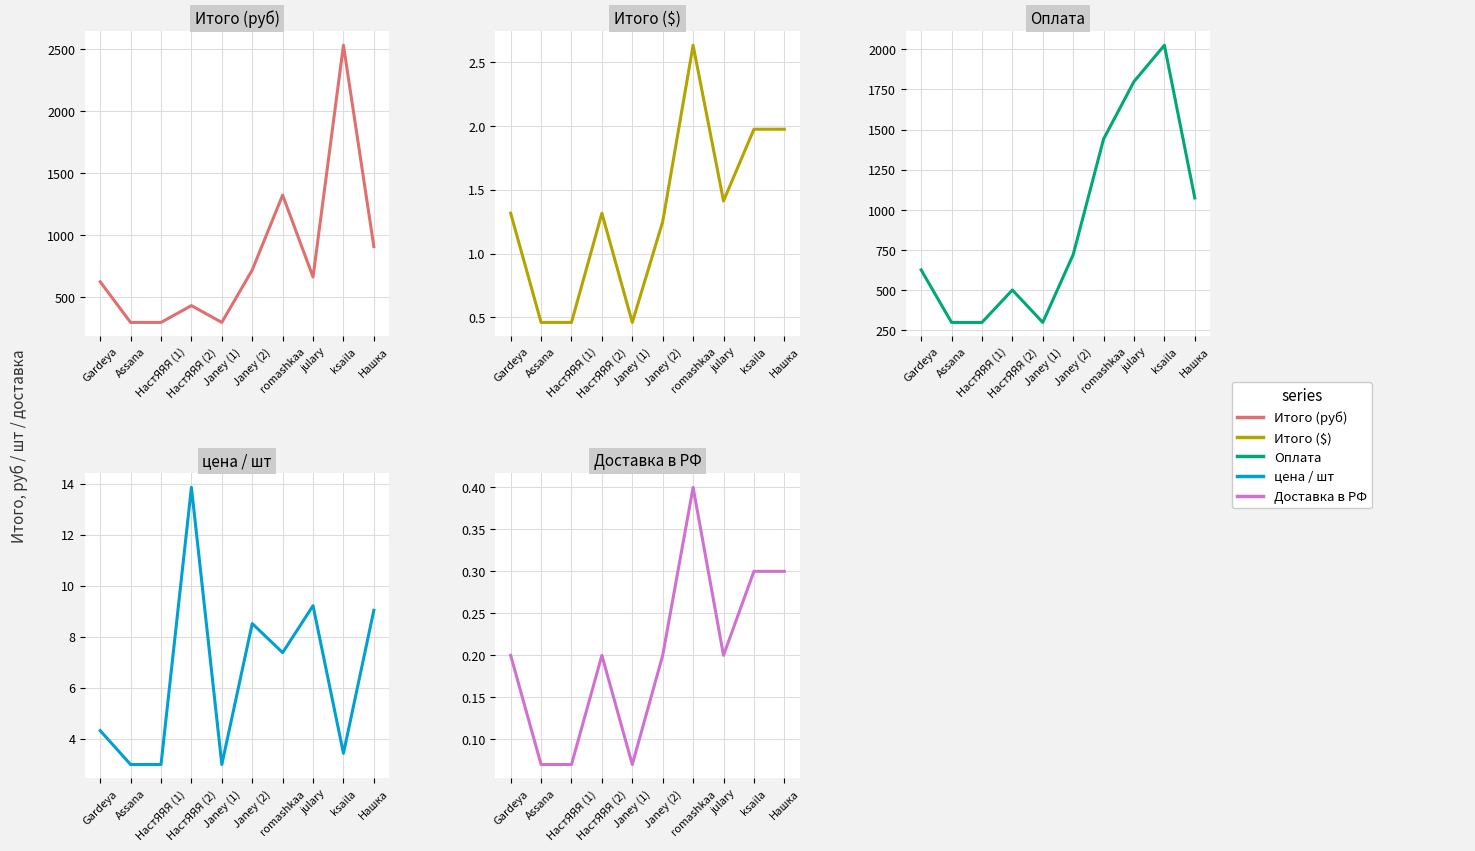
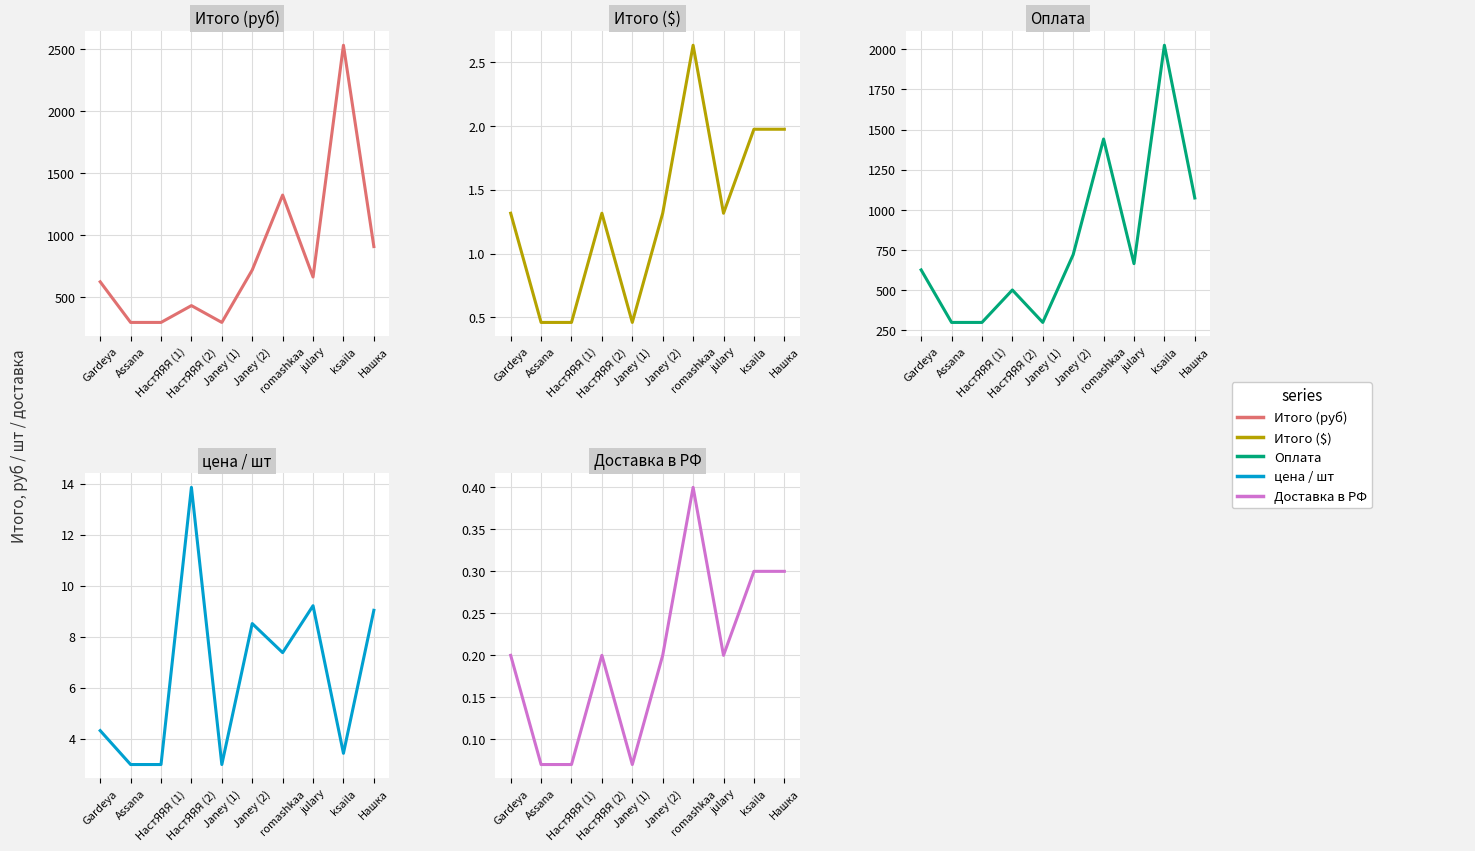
Итого ($), Janey (2): 1.25 -> 1.32
Итого ($), julary: 1.41 -> 1.32
Оплата, julary: 1800 -> 670
